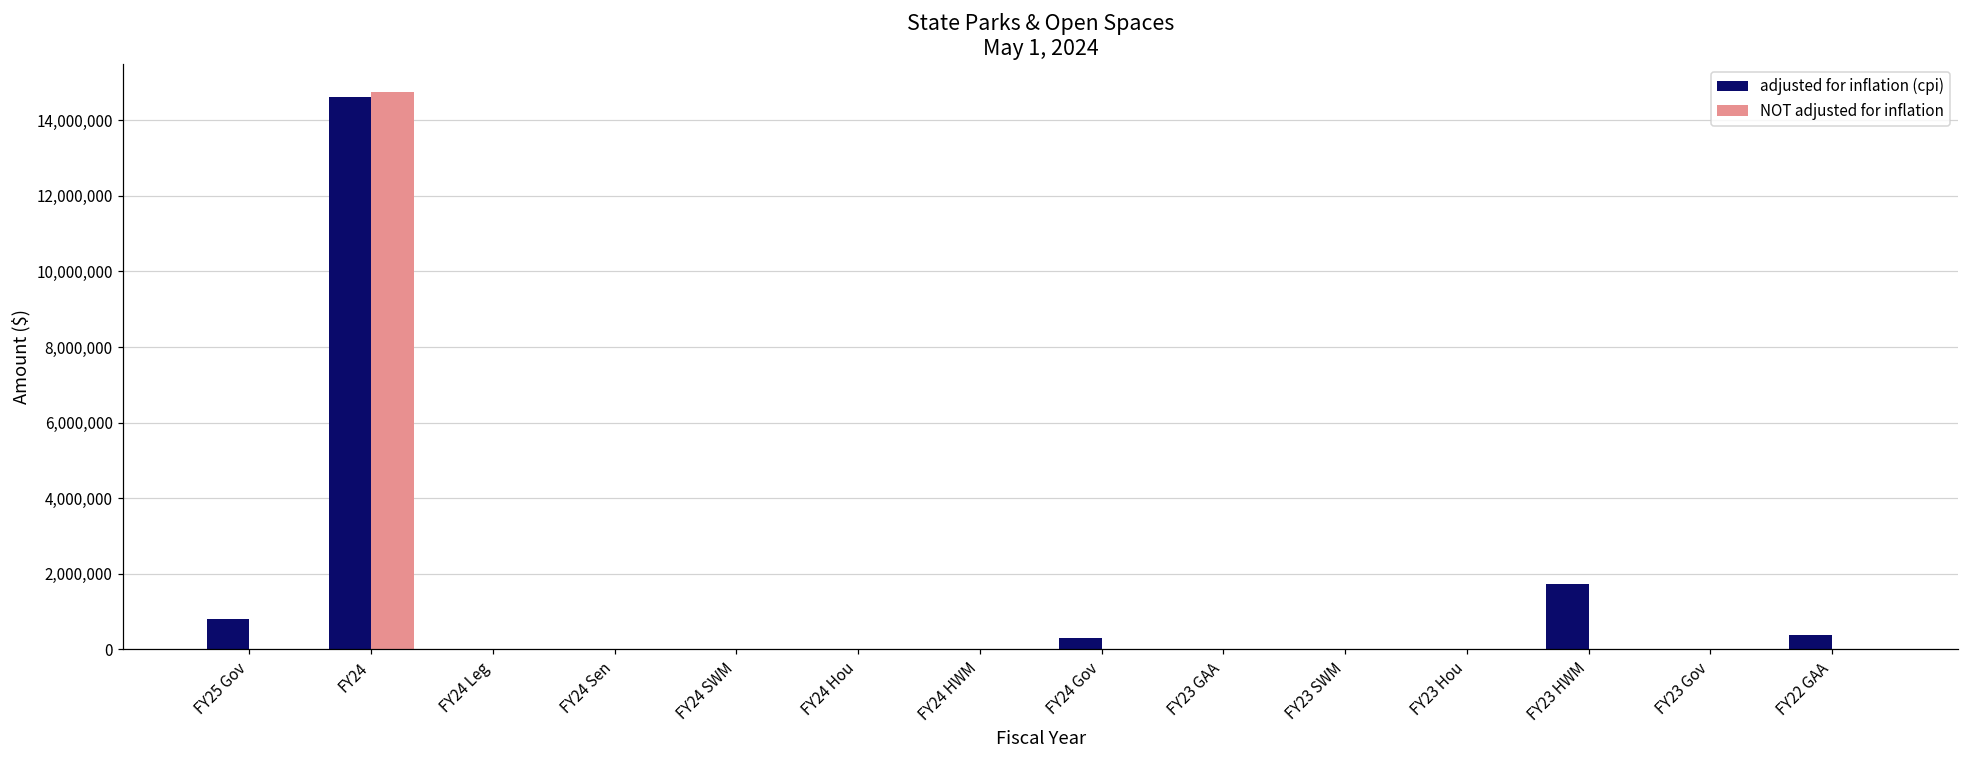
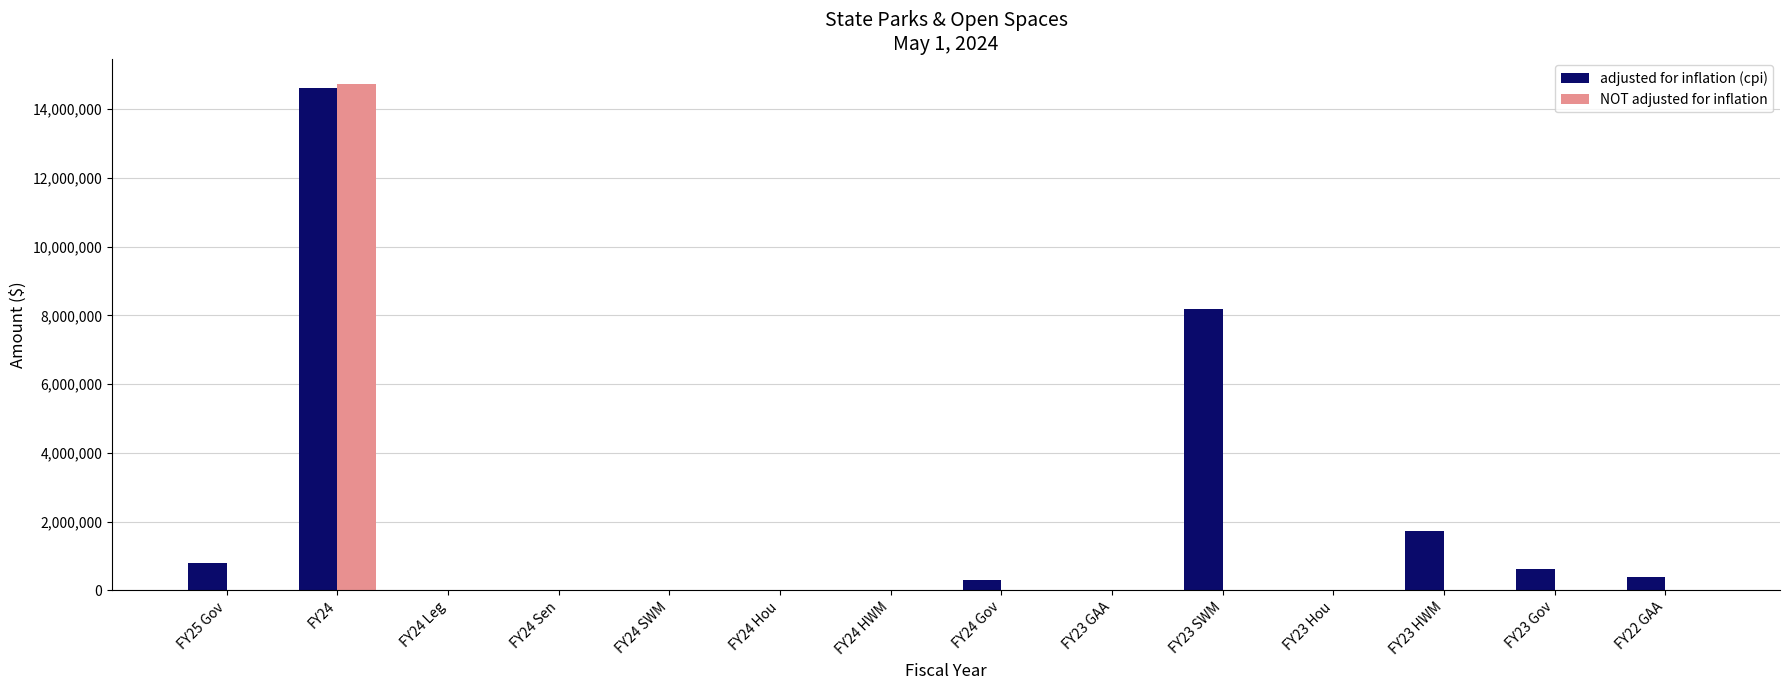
adjusted for inflation (cpi), FY23 SWM: 0 -> 8,200,000
adjusted for inflation (cpi), FY23 Gov: 0 -> 600,000
